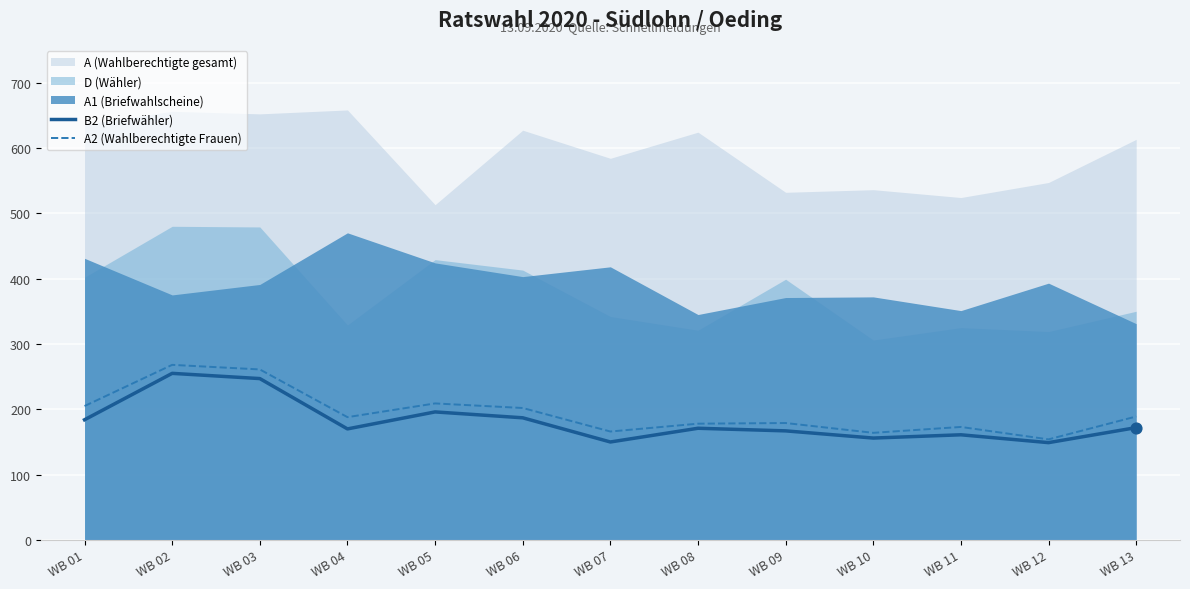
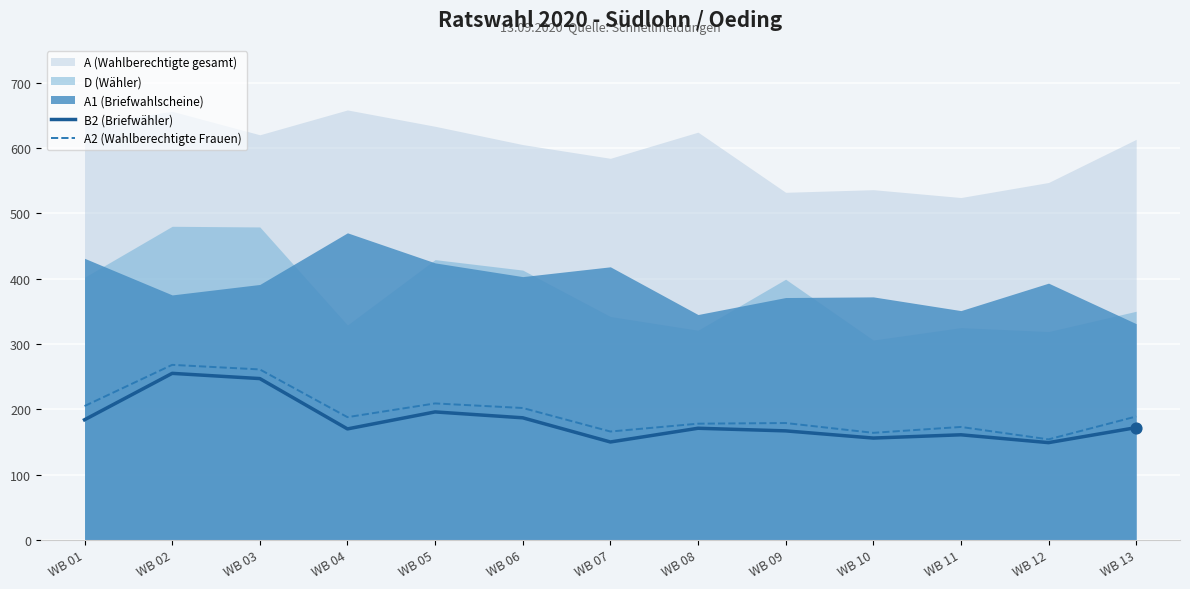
A (Wahlberechtigte gesamt), WB 03: 650 -> 620
A (Wahlberechtigte gesamt), WB 05: 510 -> 630
A (Wahlberechtigte gesamt), WB 06: 630 -> 610
